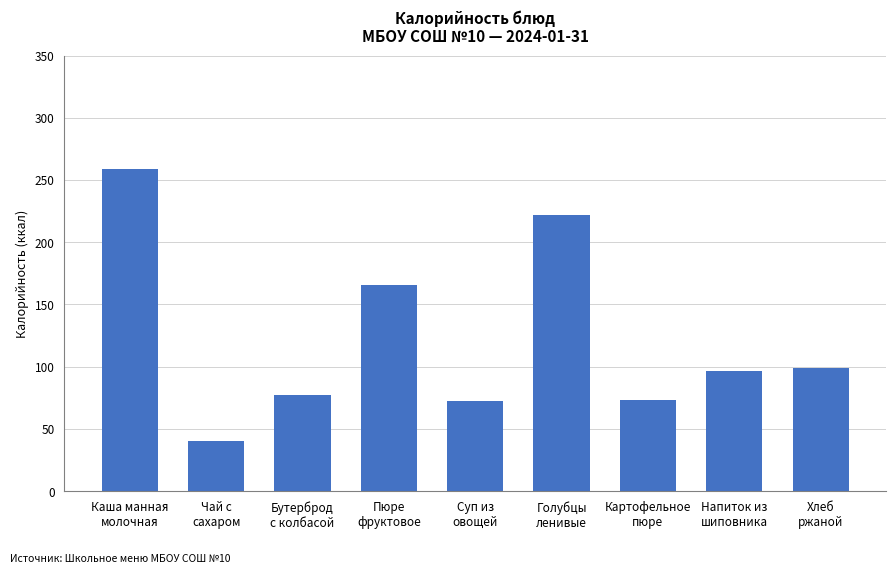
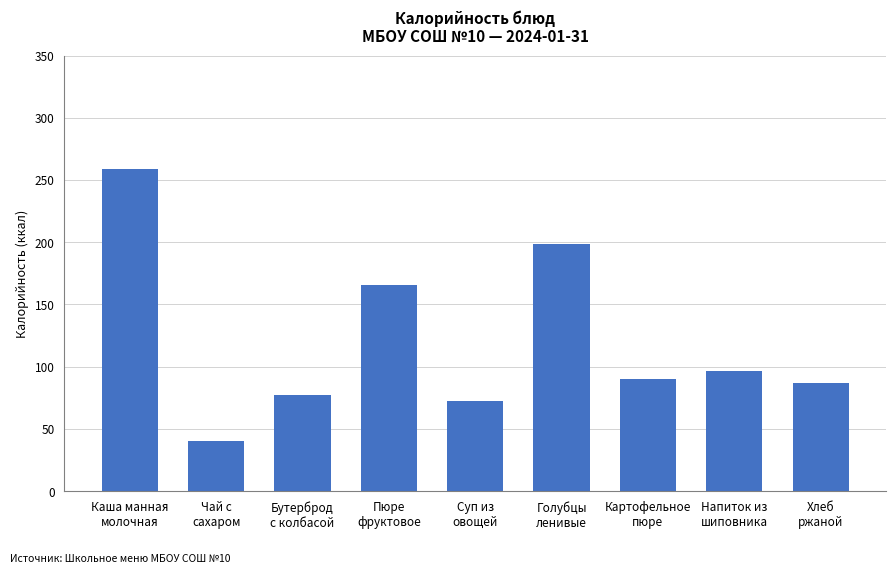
Голубцы ленивые: 222 -> 199
Картофельное пюре: 73 -> 90
Хлеб ржаной: 99 -> 87
